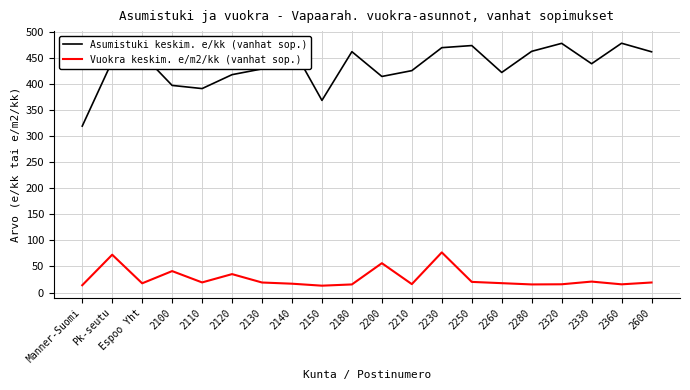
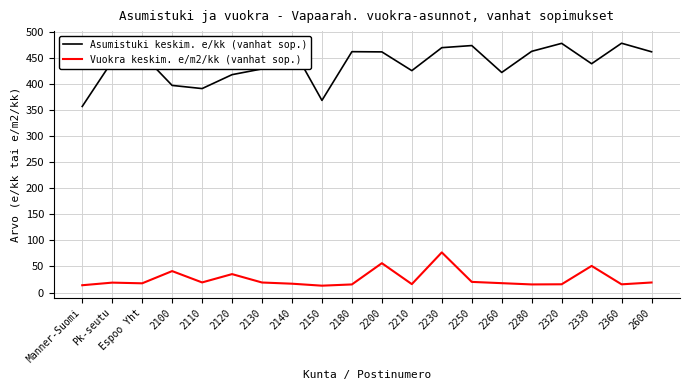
Asumistuki keskim. e/kk (vanhat sop.), Manner-Suomi: 320 -> 360
Vuokra keskim. e/m2/kk (vanhat sop.), Pk-seutu: 70 -> 20
Asumistuki keskim. e/kk (vanhat sop.), 2200: 410 -> 460
Vuokra keskim. e/m2/kk (vanhat sop.), 2330: 20 -> 50
